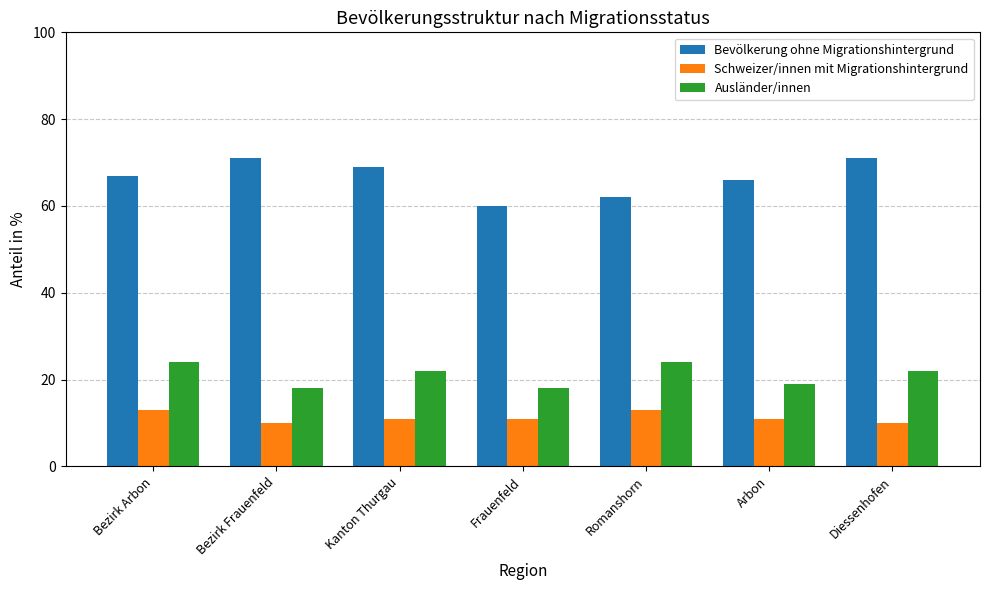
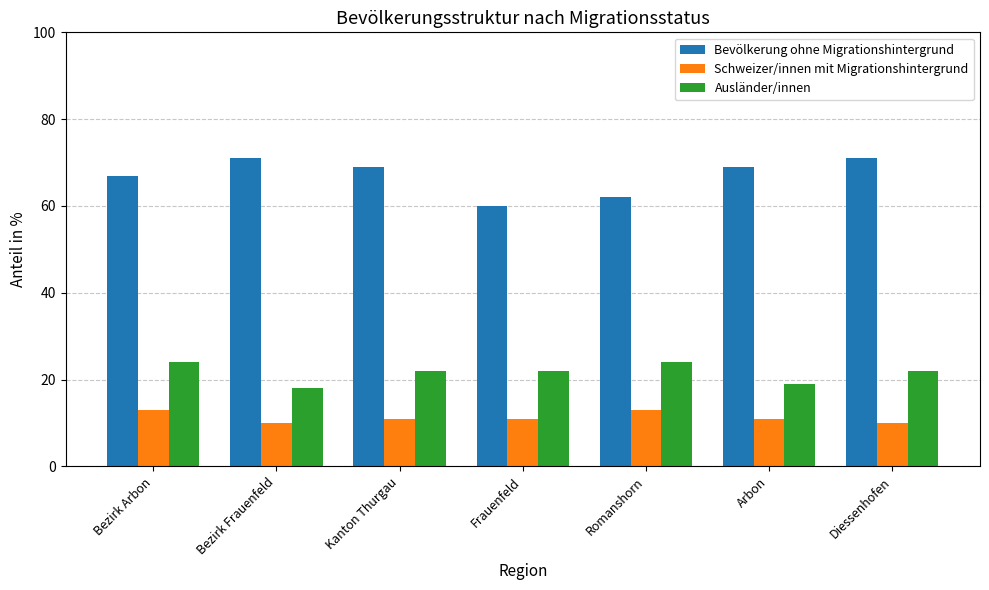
Ausländer/innen, Frauenfeld: 18 -> 22
Bevölkerung ohne Migrationshintergrund, Arbon: 66 -> 69
